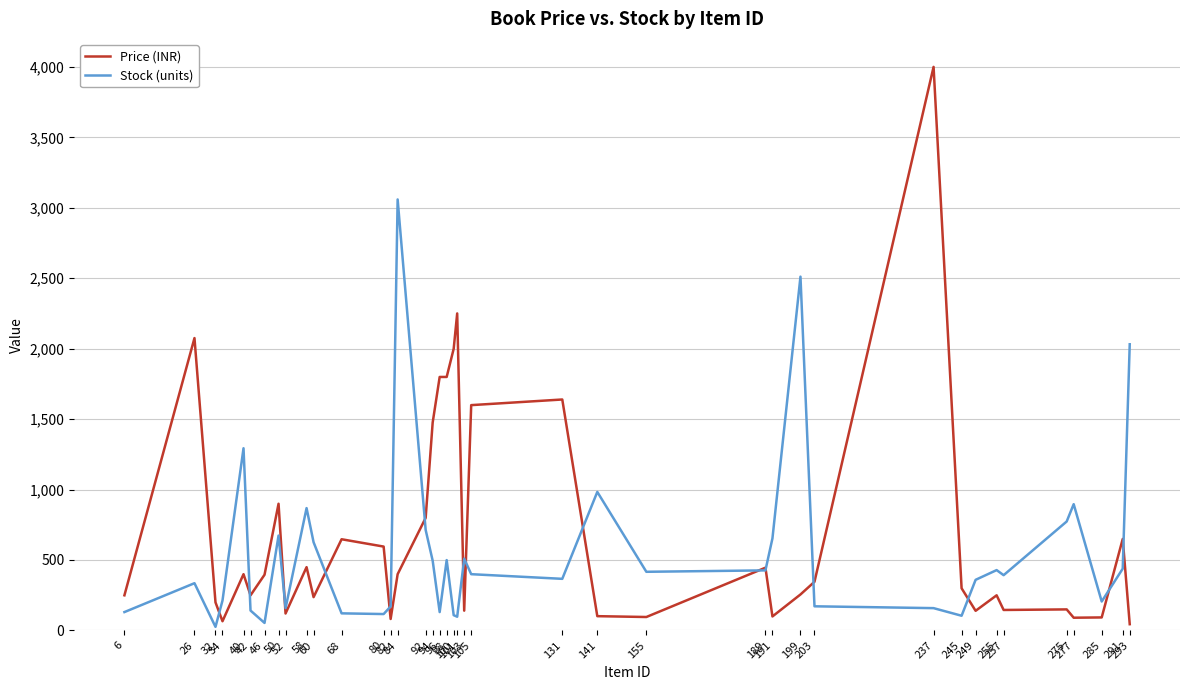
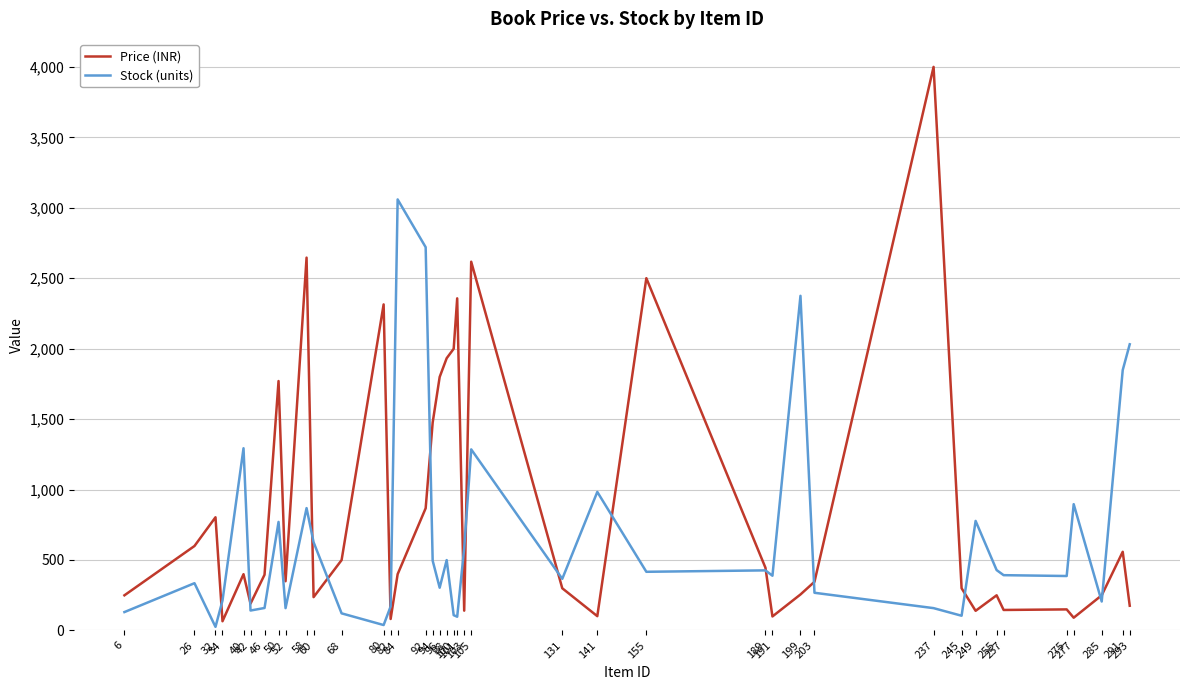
Price (INR), 26: 2,080 -> 600
Price (INR), 32: 200 -> 800
Price (INR), 42: 250 -> 190
Stock (units), 46: 50 -> 160
Price (INR), 50: 900 -> 1,770
Stock (units), 50: 670 -> 770
Price (INR), 52: 120 -> 350
Price (INR), 58: 450 -> 2,650
Price (INR), 68: 650 -> 500
Price (INR), 80: 600 -> 2,310
Stock (units), 80: 120 -> 40
Price (INR), 92: 800 -> 870
Stock (units), 92: 710 -> 2,720
Stock (units), 96: 130 -> 300
Price (INR), 98: 1,800 -> 1,930
Price (INR), 101: 2,250 -> 2,360
Stock (units), 103: 510 -> 580
Price (INR), 105: 1,600 -> 2,620
Stock (units), 105: 400 -> 1,290
Price (INR), 131: 1,640 -> 300
Price (INR), 155: 100 -> 2,500
Stock (units), 191: 650 -> 390
Stock (units), 199: 2,510 -> 2,380
Stock (units), 203: 170 -> 270
Stock (units), 249: 360 -> 780
Stock (units), 275: 770 -> 390
Price (INR), 285: 90 -> 250
Price (INR), 291: 650 -> 560
Stock (units), 291: 440 -> 1,850
Price (INR), 293: 40 -> 180
